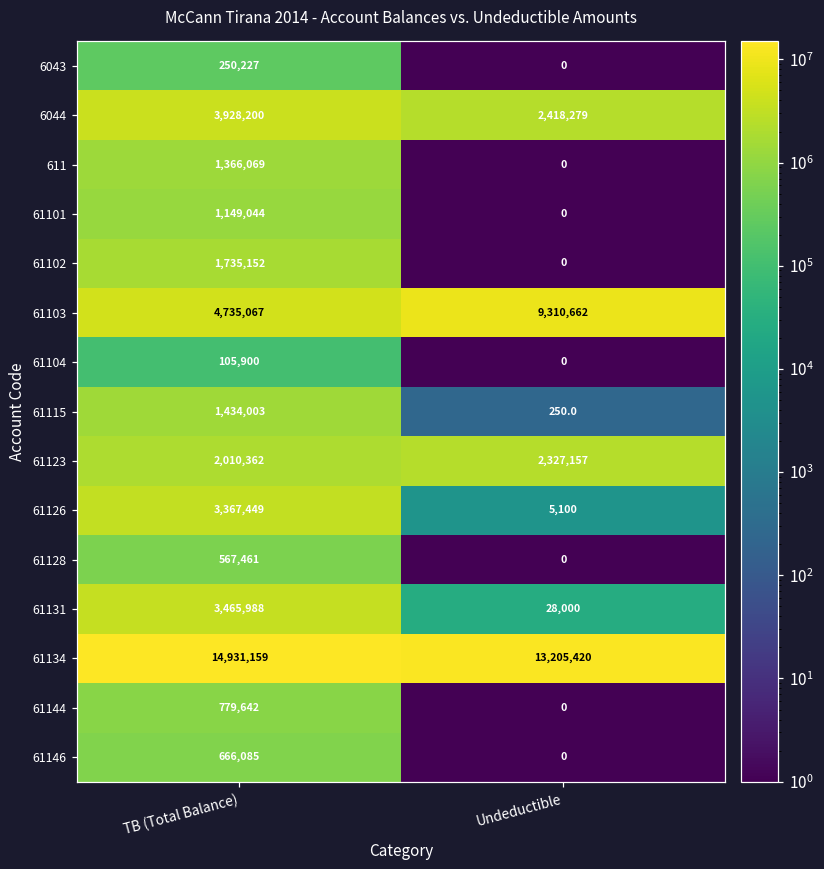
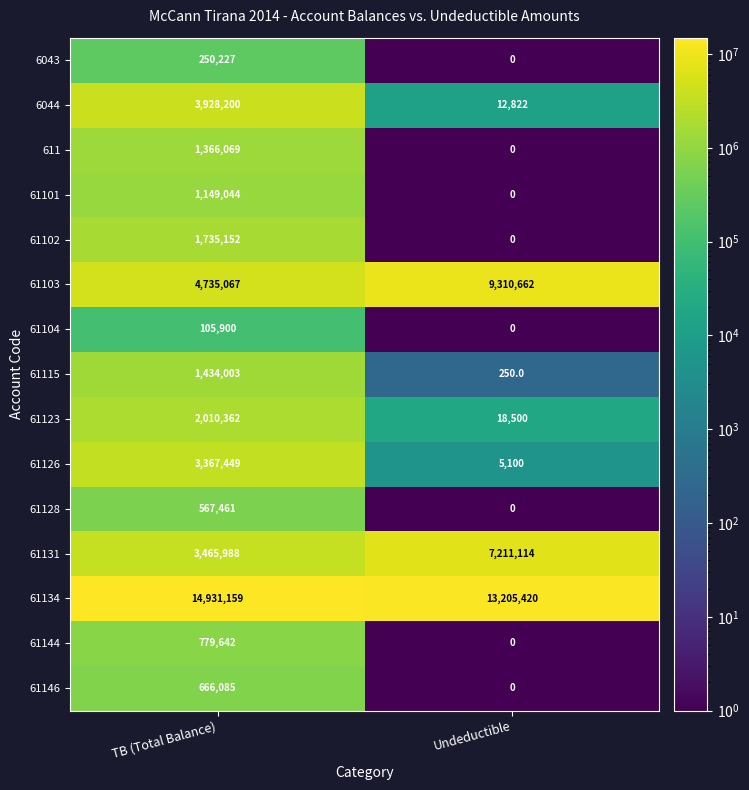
6044, Undeductible: 2,418,279 -> 12,822
61123, Undeductible: 2,327,157 -> 18,500
61131, Undeductible: 28,000 -> 7,211,114
